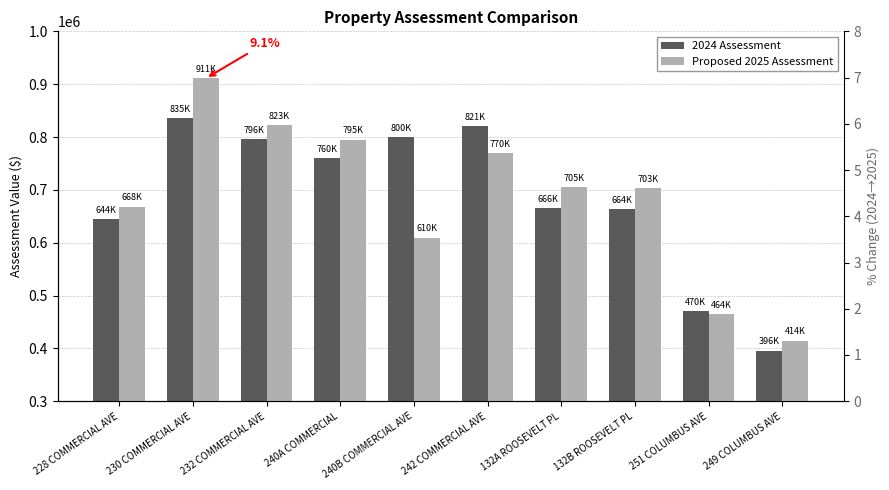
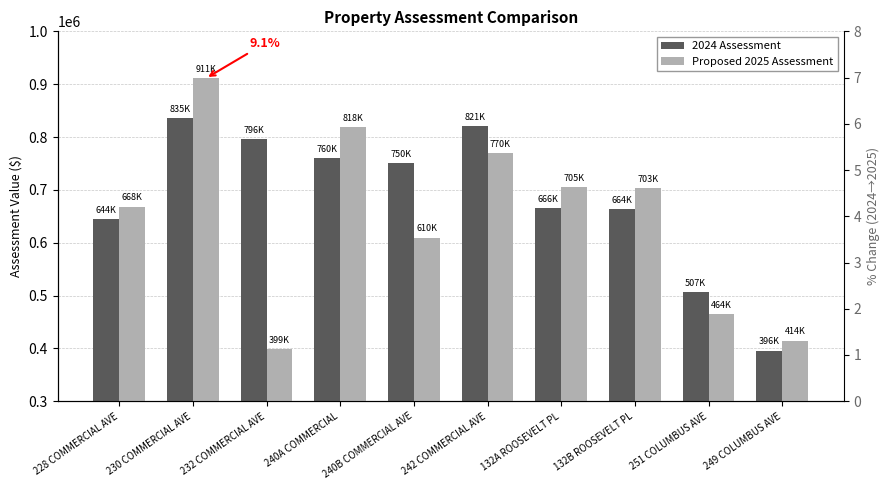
Proposed 2025 Assessment, 232 COMMERCIAL AVE: 823K -> 399K
Proposed 2025 Assessment, 240A COMMERCIAL: 795K -> 818K
2024 Assessment, 240B COMMERCIAL AVE: 800K -> 750K
2024 Assessment, 251 COLUMBUS AVE: 470K -> 507K
